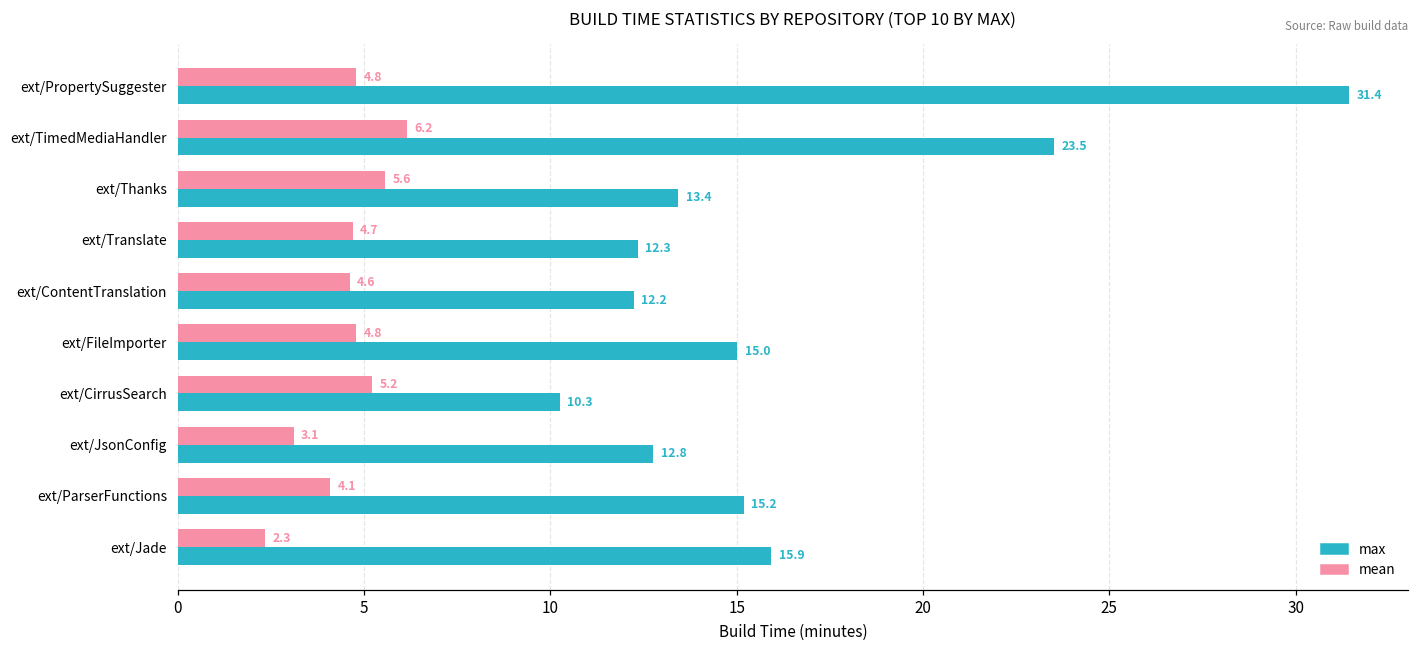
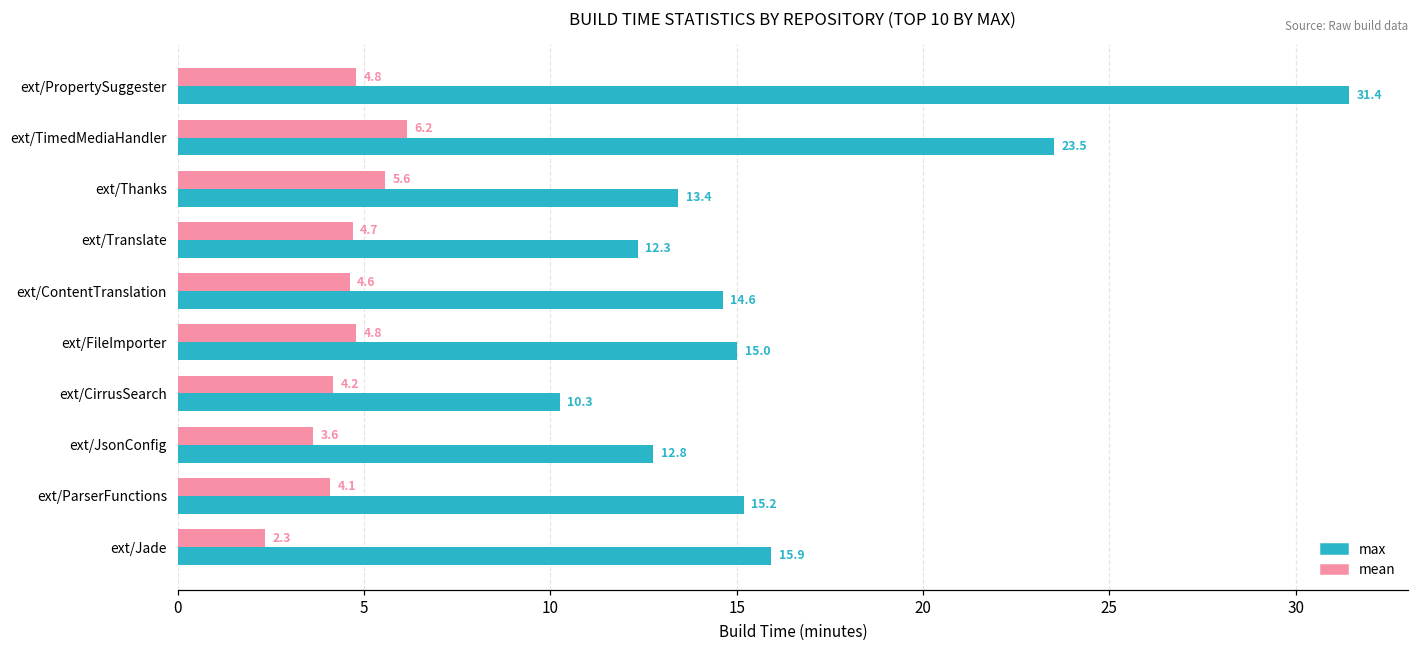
max, ext/ContentTranslation: 12.2 -> 14.6
mean, ext/CirrusSearch: 5.2 -> 4.2
mean, ext/JsonConfig: 3.1 -> 3.6
